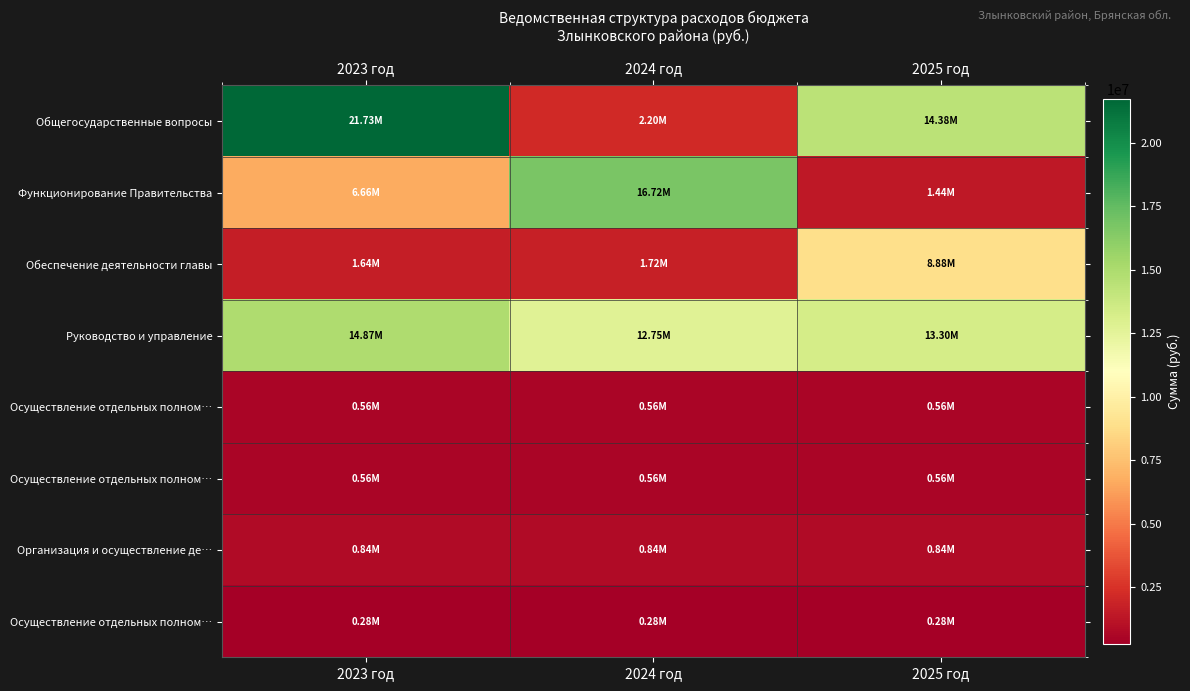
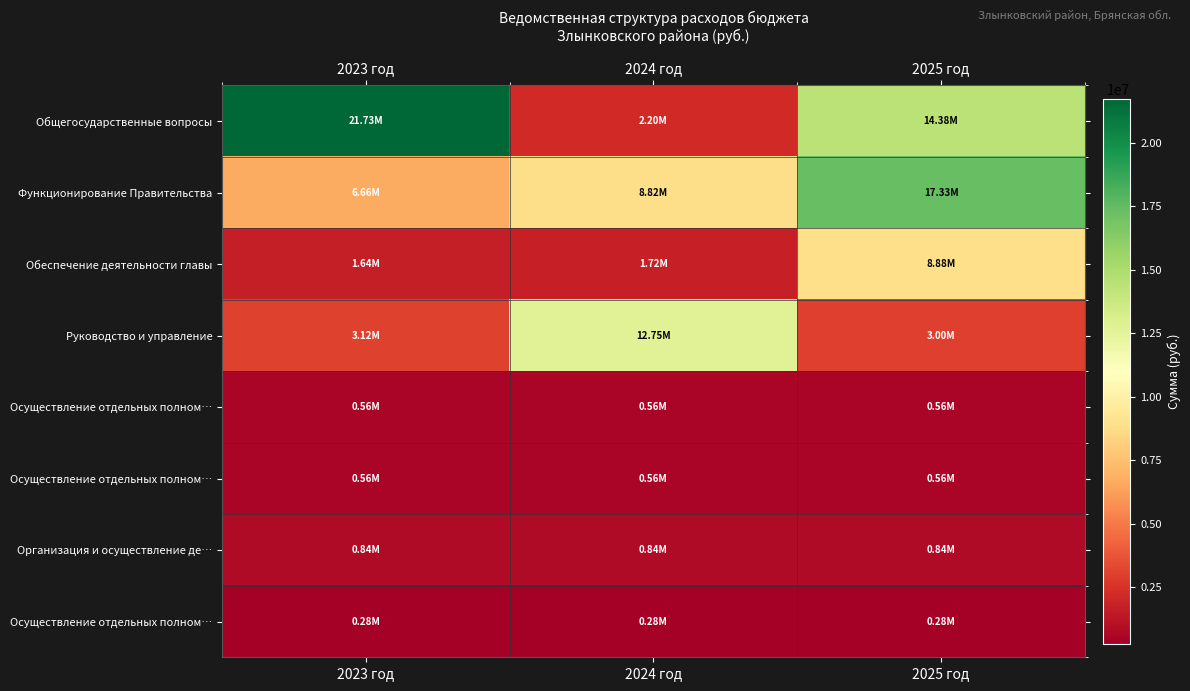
Функционирование Правительства, 2024 год: 16.72M -> 8.82M
Функционирование Правительства, 2025 год: 1.44M -> 17.33M
Руководство и управление, 2023 год: 14.87M -> 3.12M
Руководство и управление, 2025 год: 13.30M -> 3.00M
